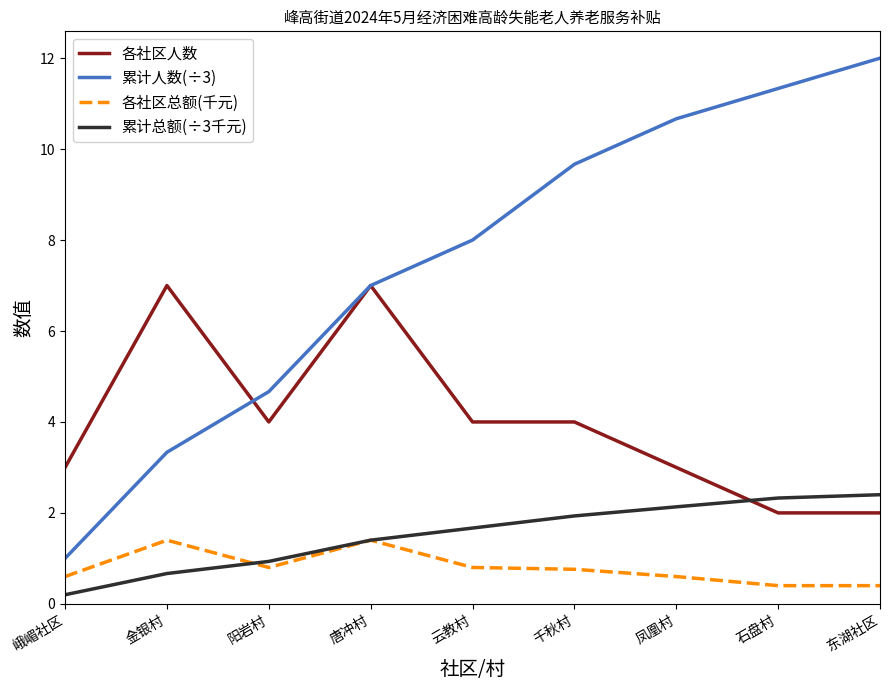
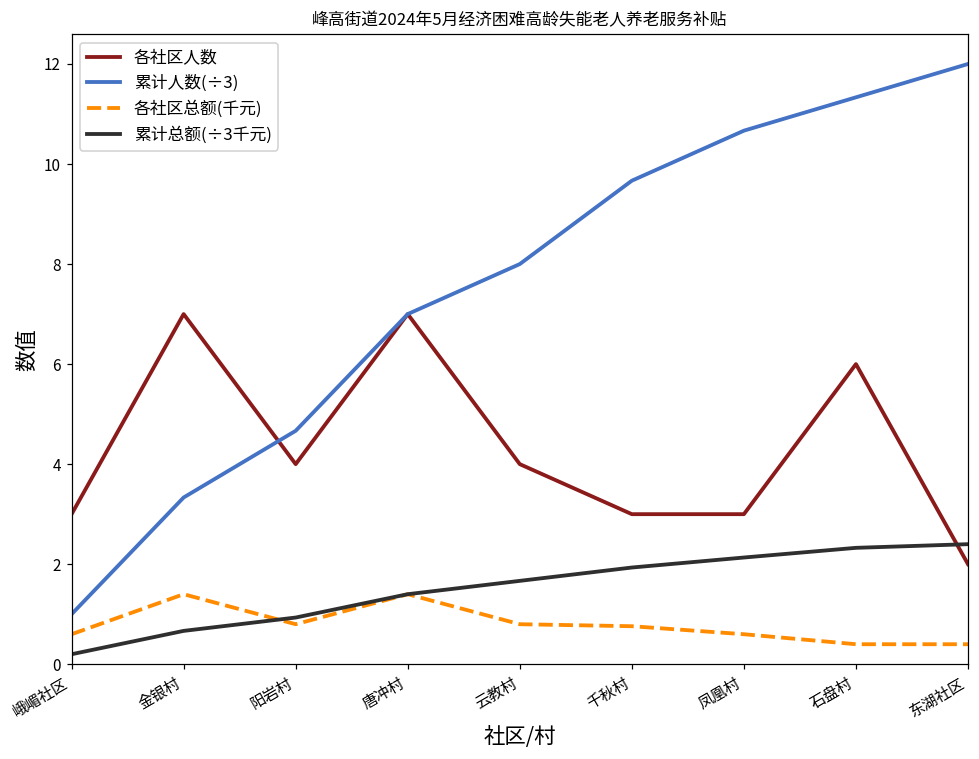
各社区人数, 千秋村: 4 -> 3
各社区人数, 石盘村: 2 -> 6
